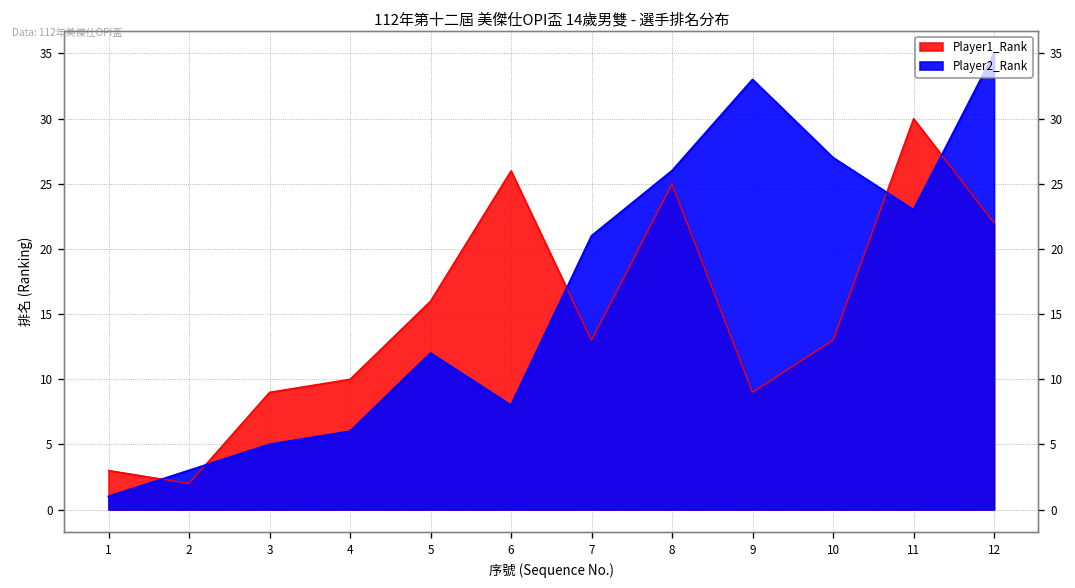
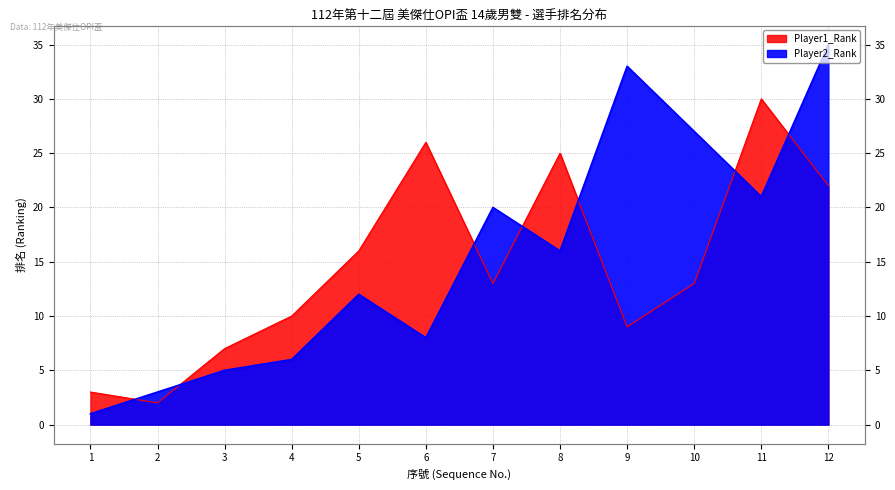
Player1_Rank, 3: 9 -> 7
Player2_Rank, 7: 21 -> 20
Player2_Rank, 8: 26 -> 16
Player2_Rank, 11: 23 -> 21
